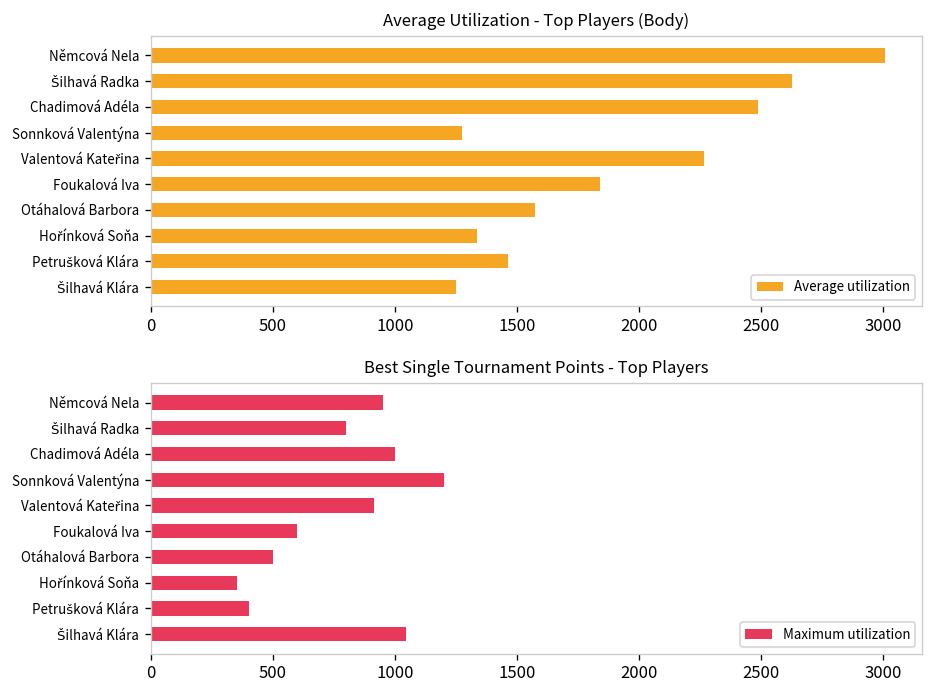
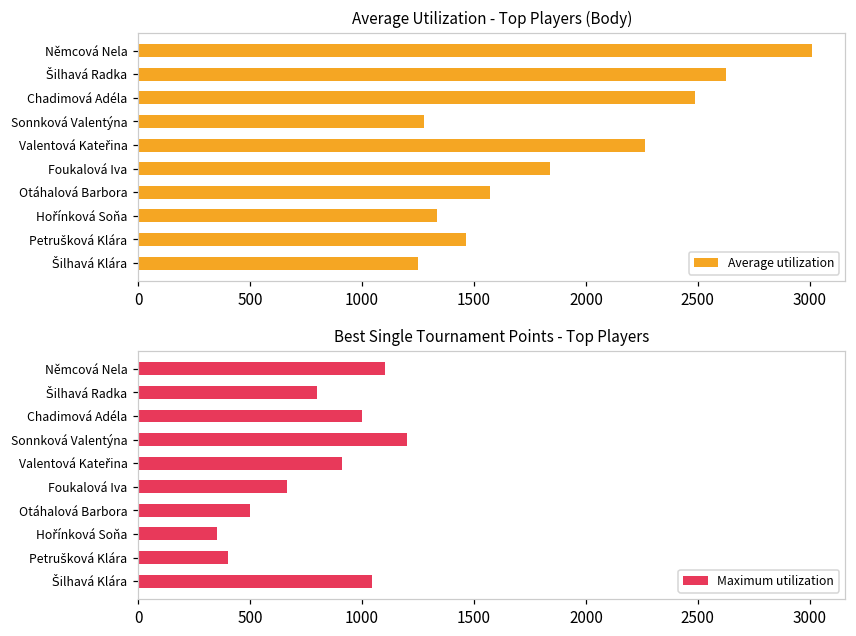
Best Single Tournament Points - Top Players, Němcová Nela: 950 -> 1100
Best Single Tournament Points - Top Players, Foukalová Iva: 600 -> 660
